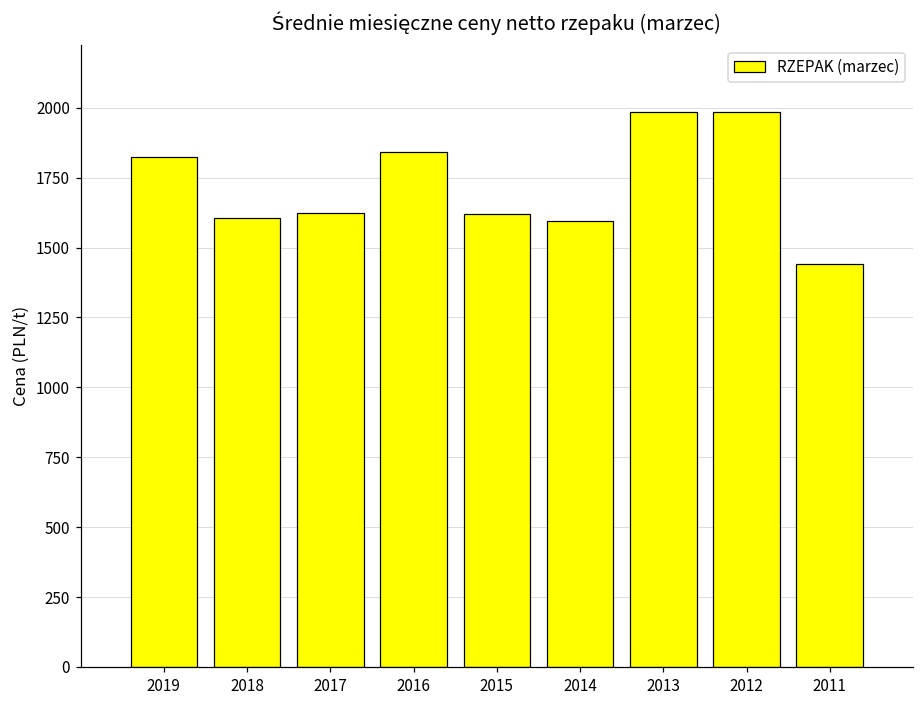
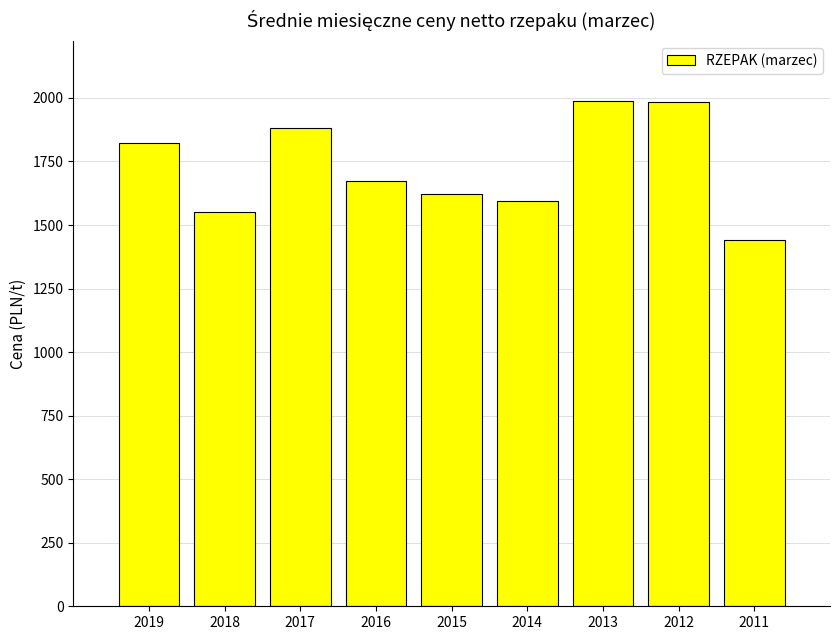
2018: 1600 -> 1550
2017: 1620 -> 1880
2016: 1840 -> 1670
